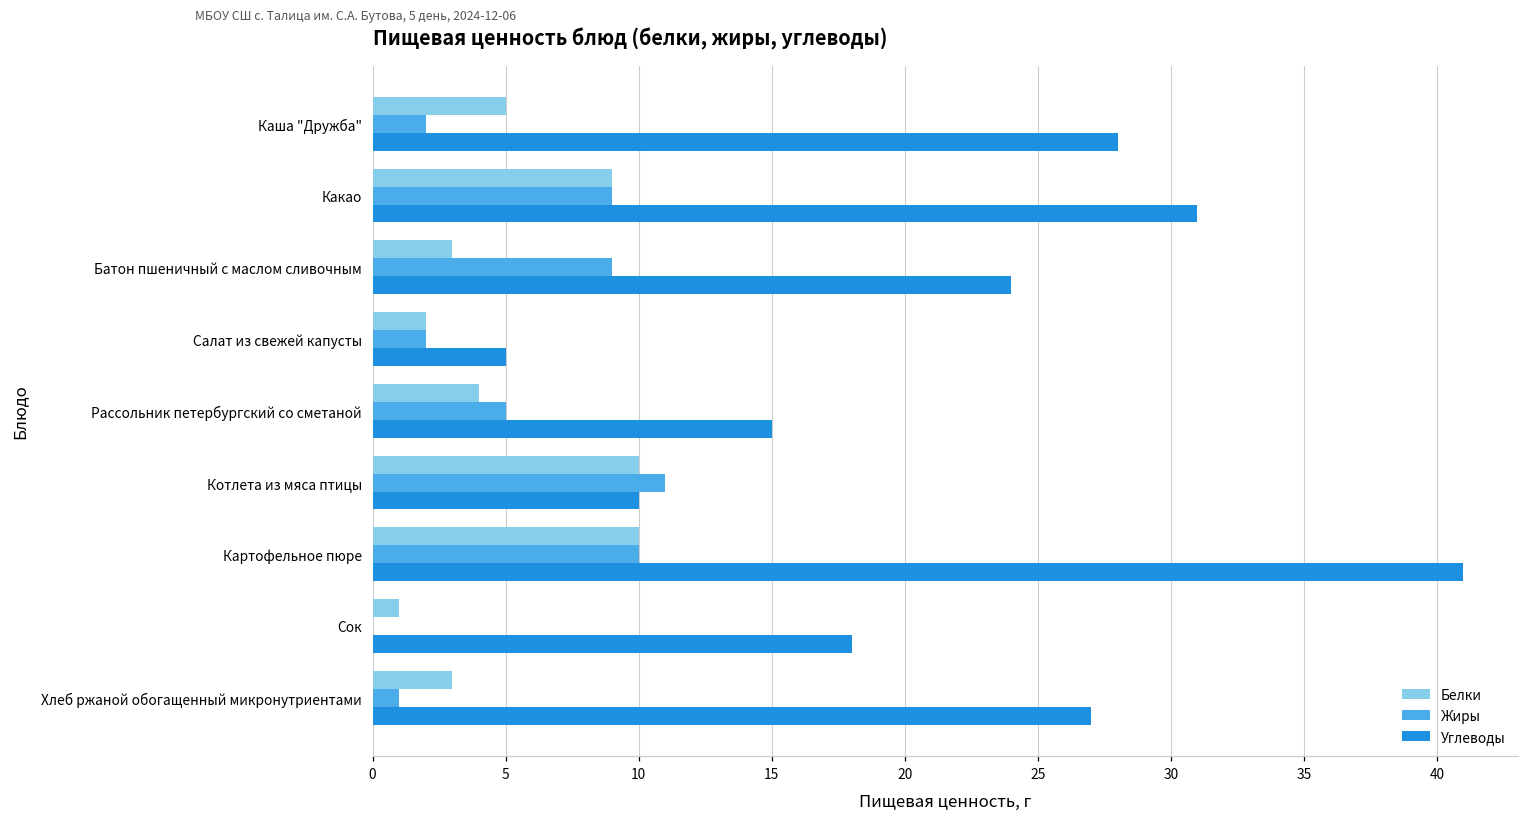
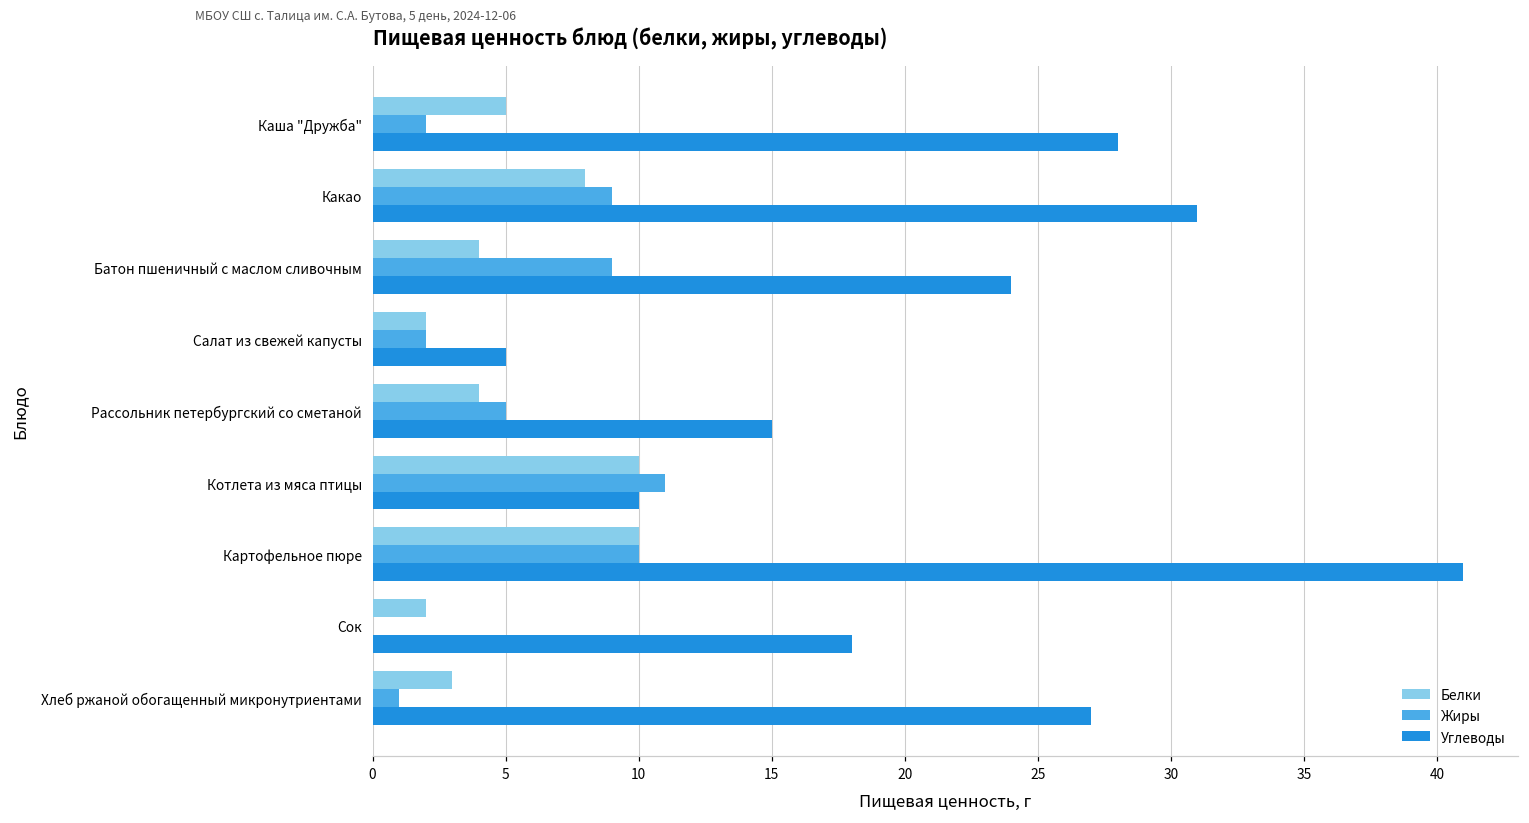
Белки, Какао: 9 -> 8
Белки, Батон пшеничный с маслом сливочным: 3 -> 4
Белки, Сок: 1 -> 2
